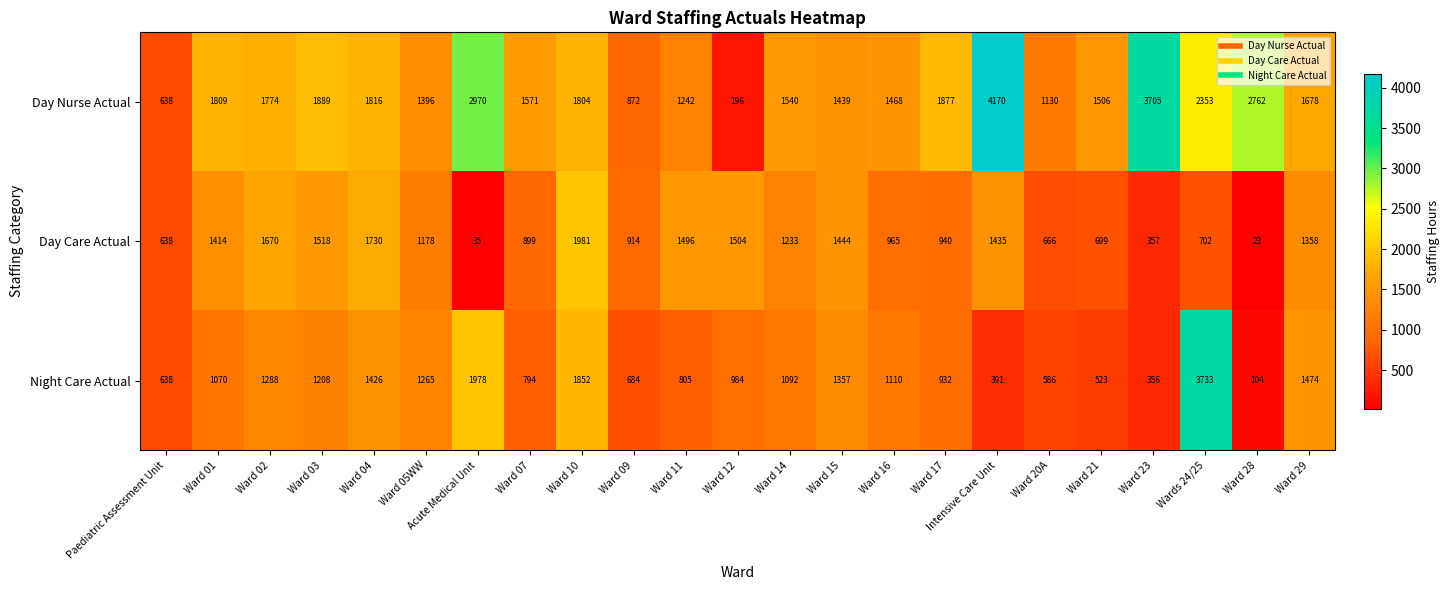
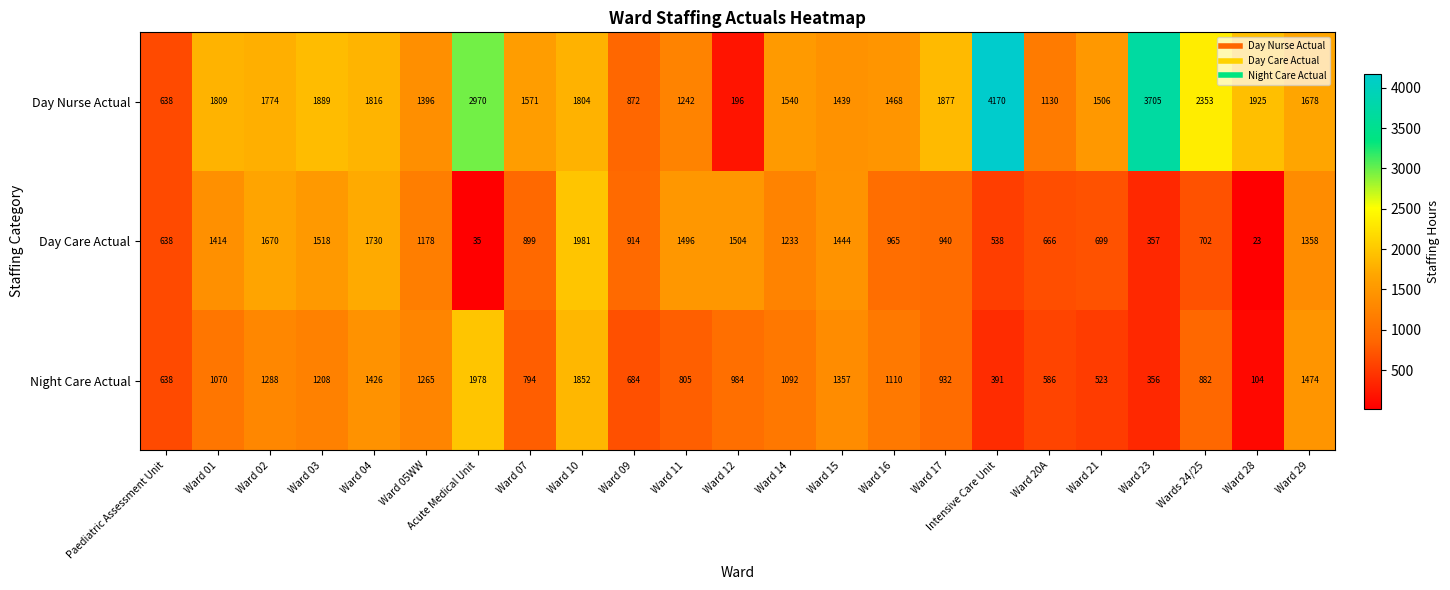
Day Nurse Actual, Ward 28: 2762 -> 1925
Day Care Actual, Intensive Care Unit: 1435 -> 538
Night Care Actual, Wards 24/25: 3733 -> 882
